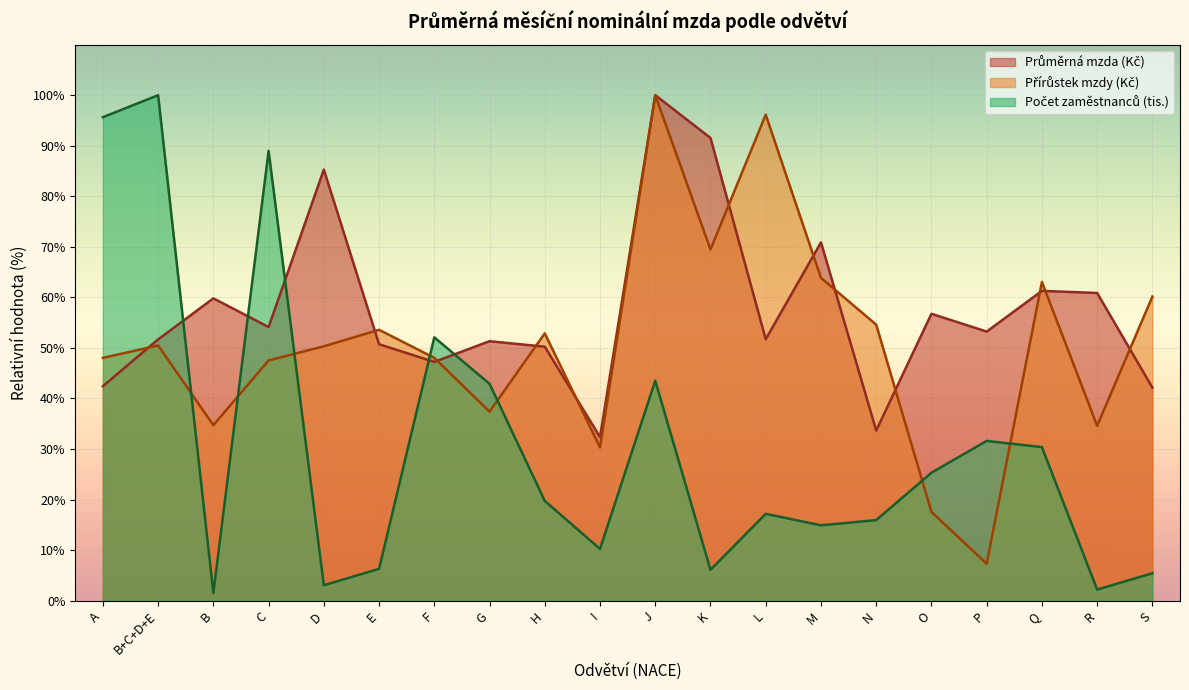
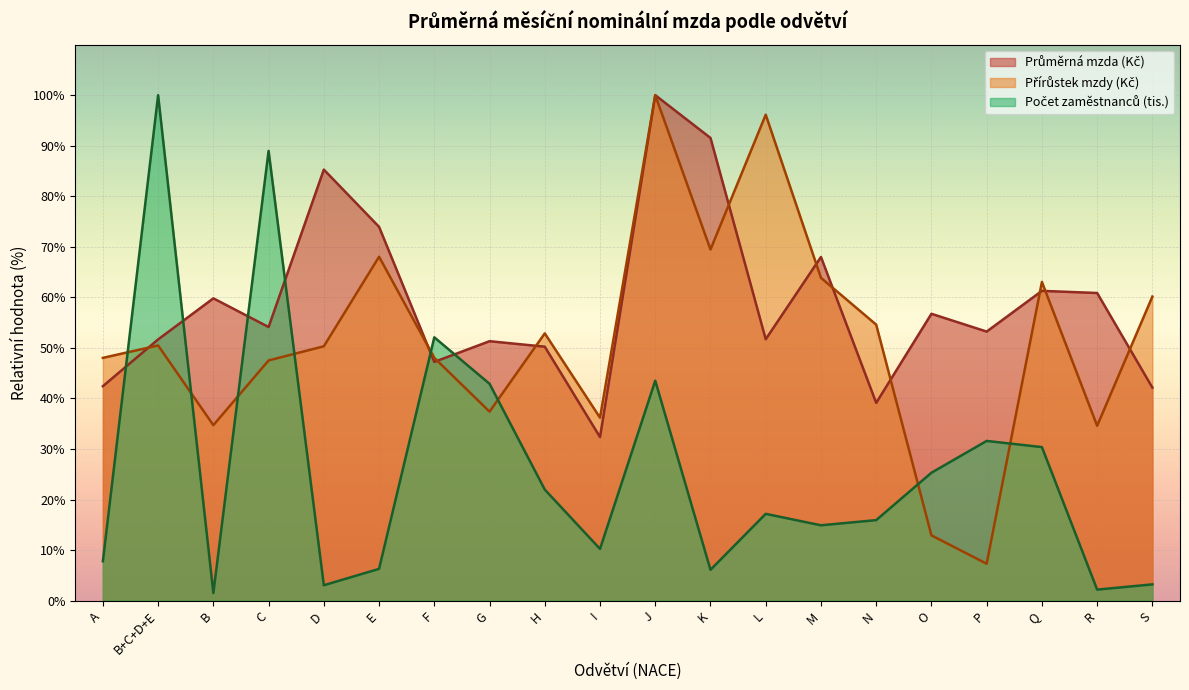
Počet zaměstnanců (tis.), A: 96% -> 8%
Průměrná mzda (Kč), E: 51% -> 74%
Přírůstek mzdy (Kč), E: 54% -> 68%
Počet zaměstnanců (tis.), H: 20% -> 22%
Přírůstek mzdy (Kč), I: 30% -> 36%
Průměrná mzda (Kč), M: 71% -> 68%
Průměrná mzda (Kč), N: 34% -> 39%
Přírůstek mzdy (Kč), O: 18% -> 13%
Počet zaměstnanců (tis.), S: 5% -> 3%
